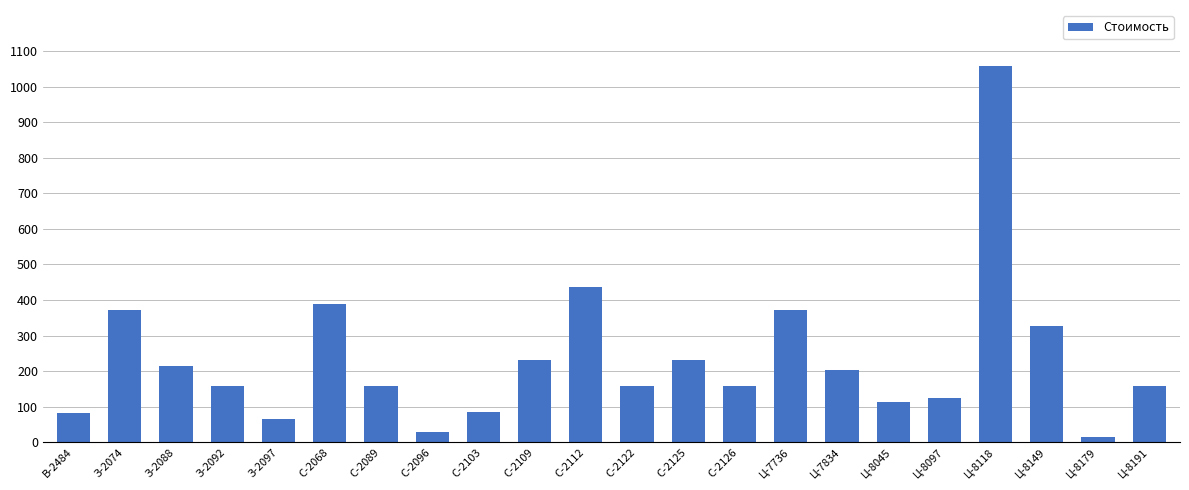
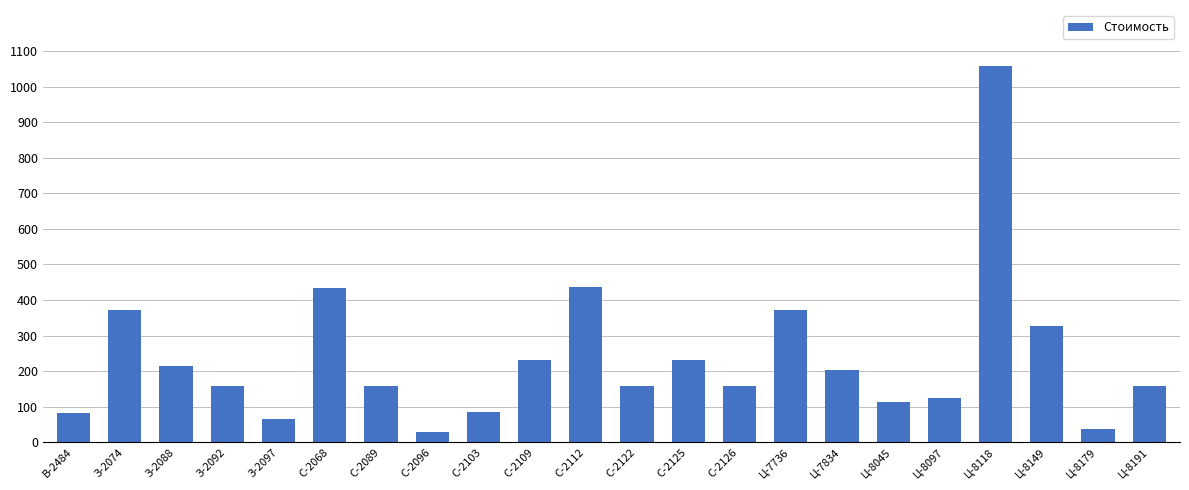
С-2068: 390 -> 430
Ц-8179: 10 -> 40
